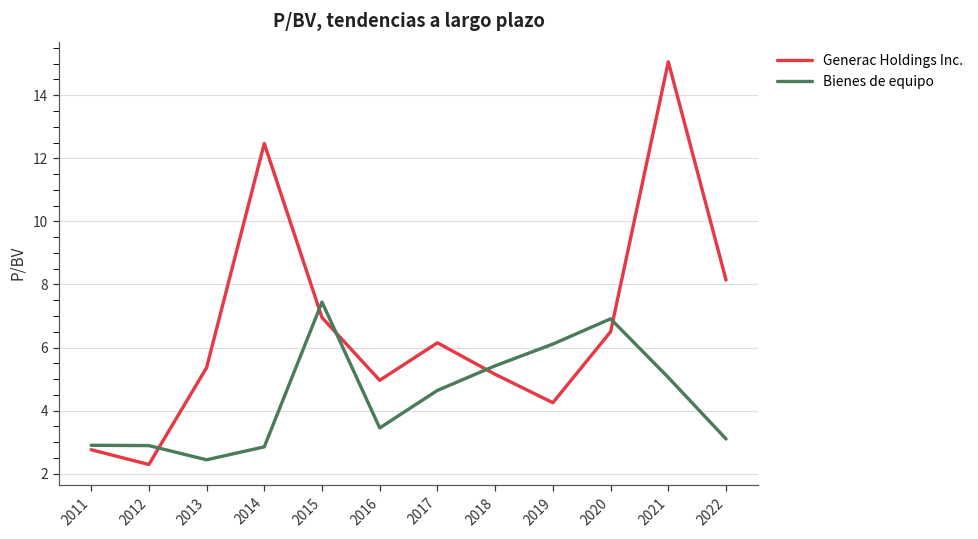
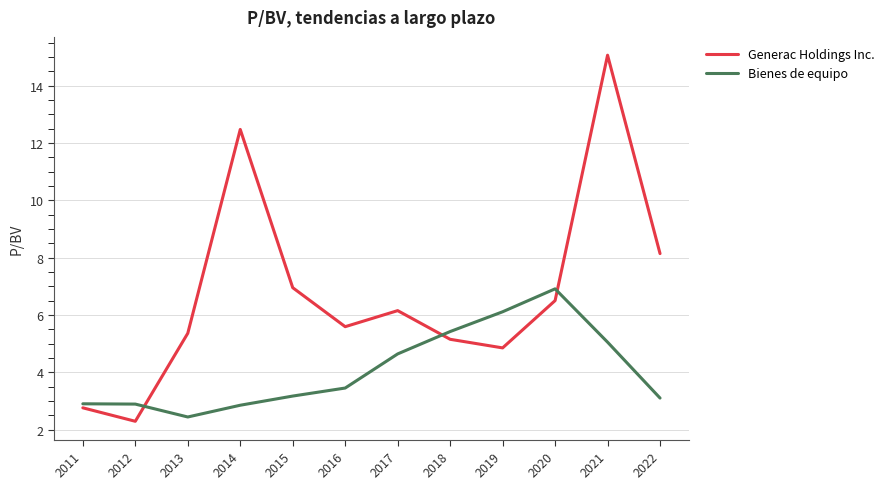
Bienes de equipo, 2015: 7.4 -> 3.2
Generac Holdings Inc., 2016: 5.0 -> 5.6
Generac Holdings Inc., 2019: 4.3 -> 4.9
